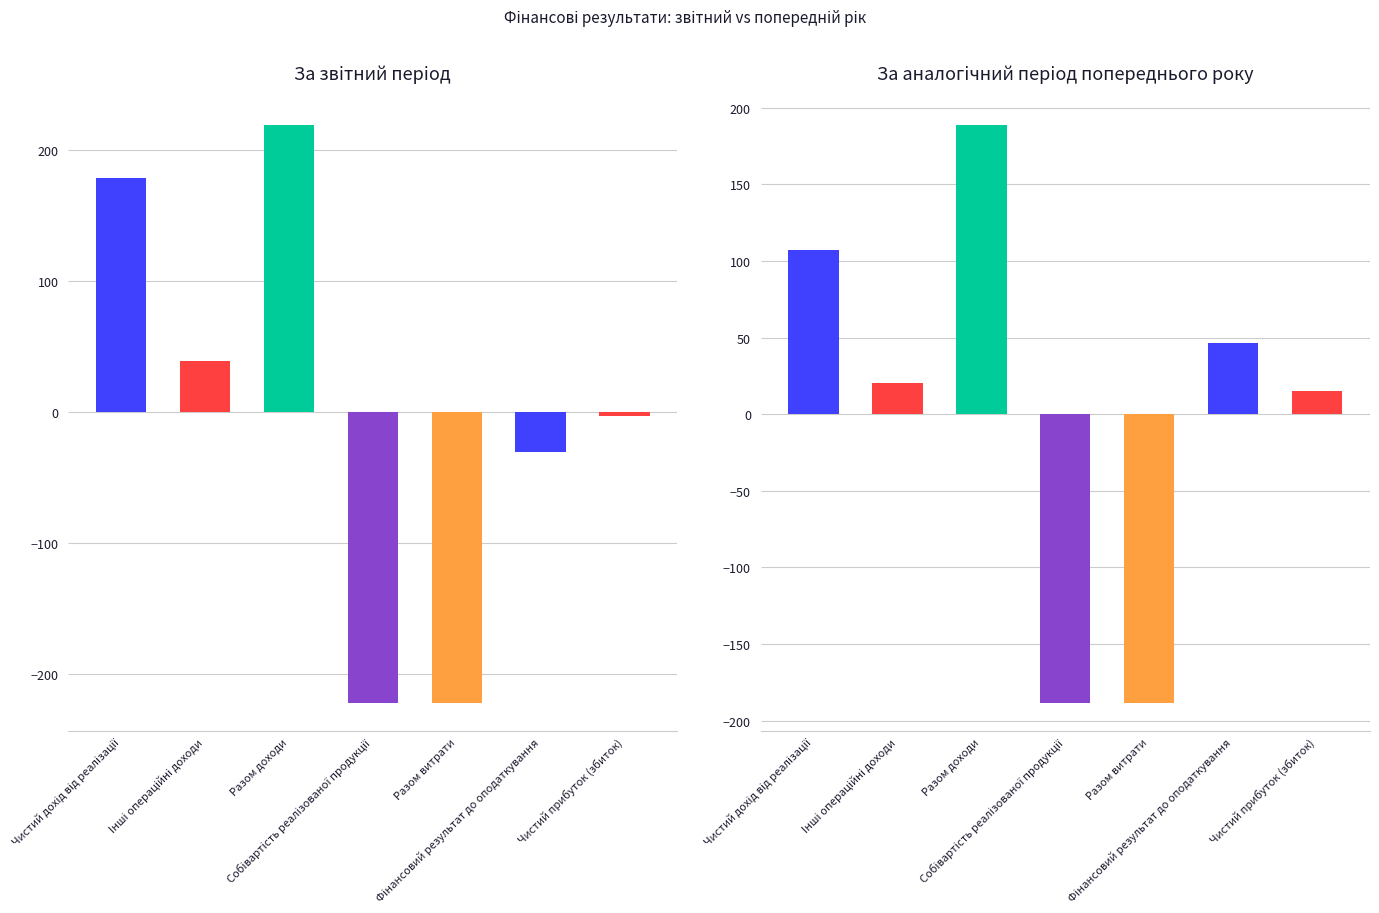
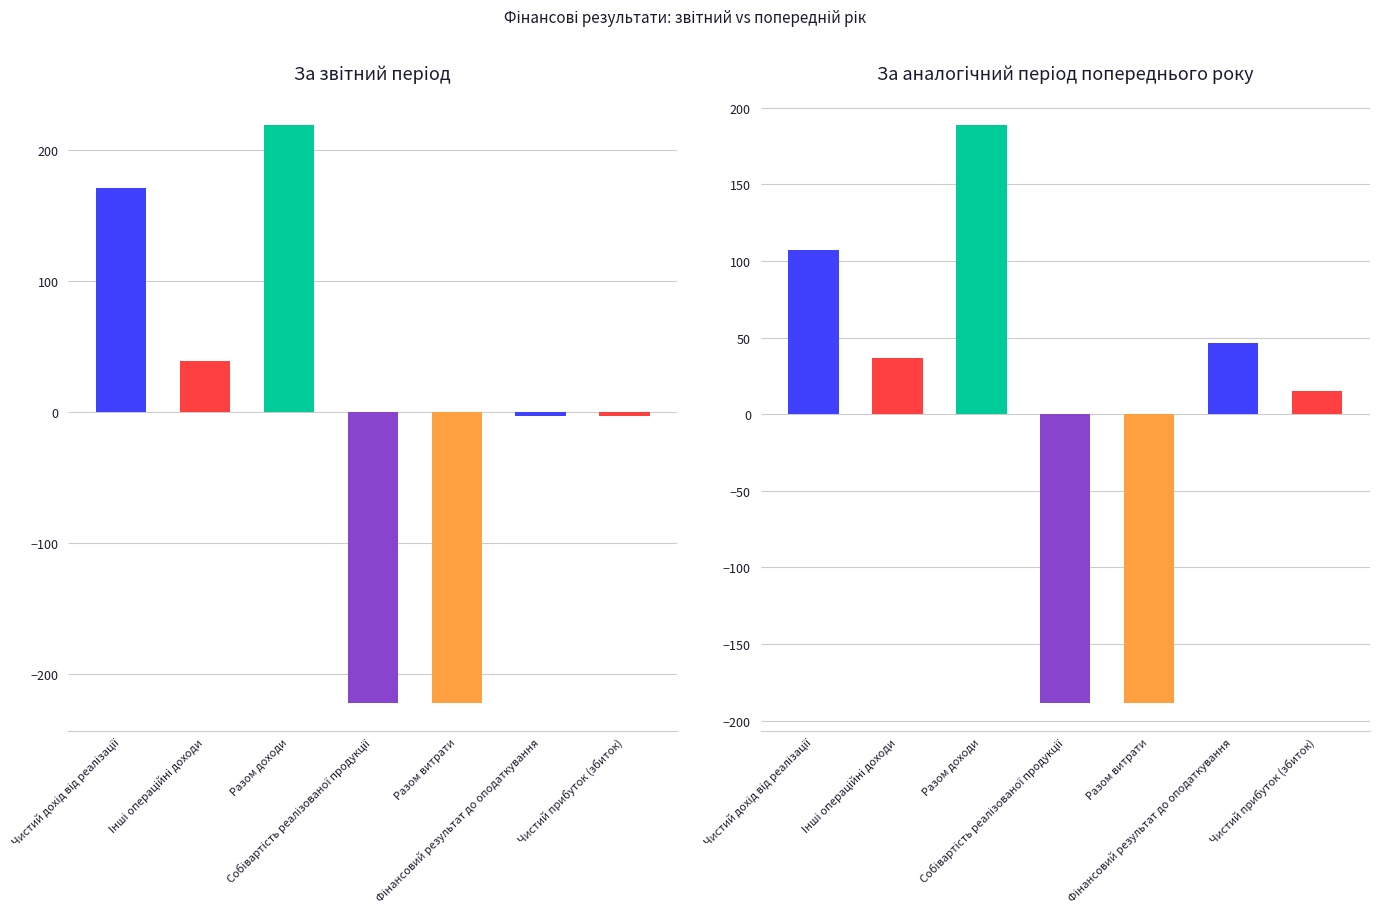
За звітний період, Чистий дохід від реалізації: 179 -> 171
За звітний період, Фінансовий результат до оподаткування: -31 -> -3
За аналогічний період попереднього року, Інші операційні доходи: 20 -> 37
